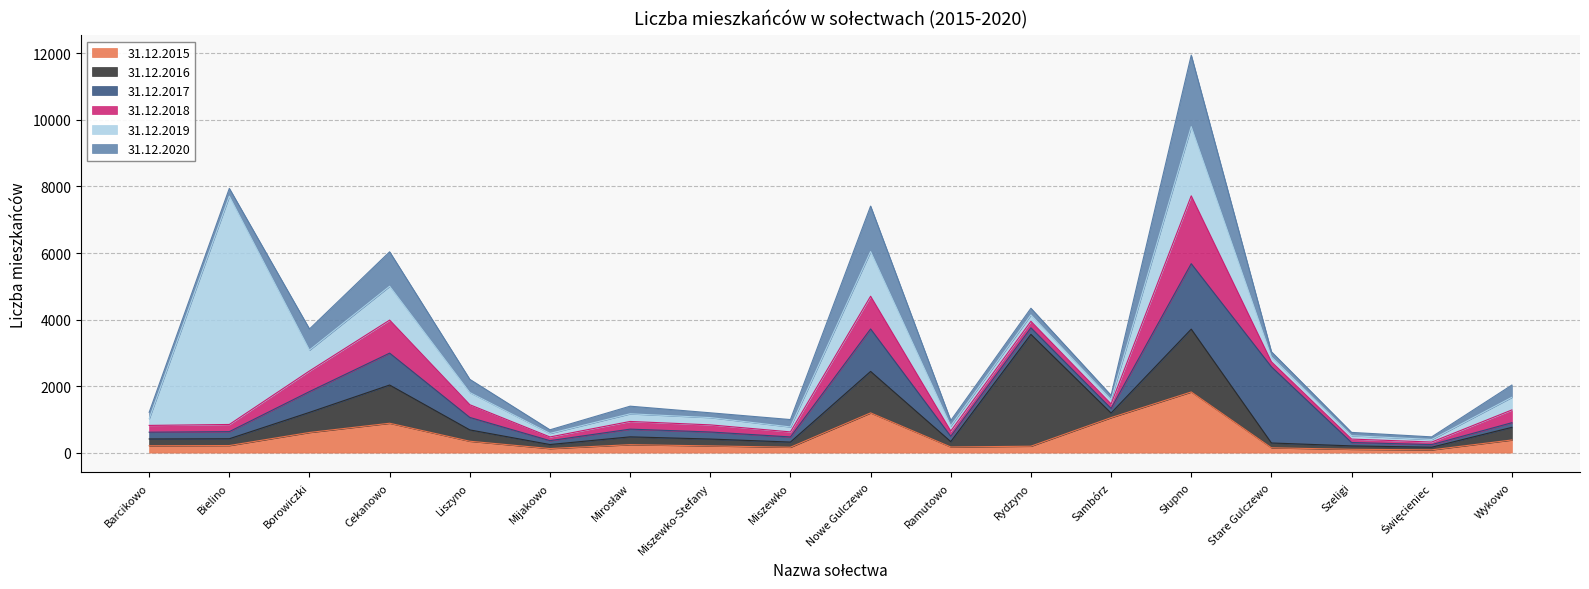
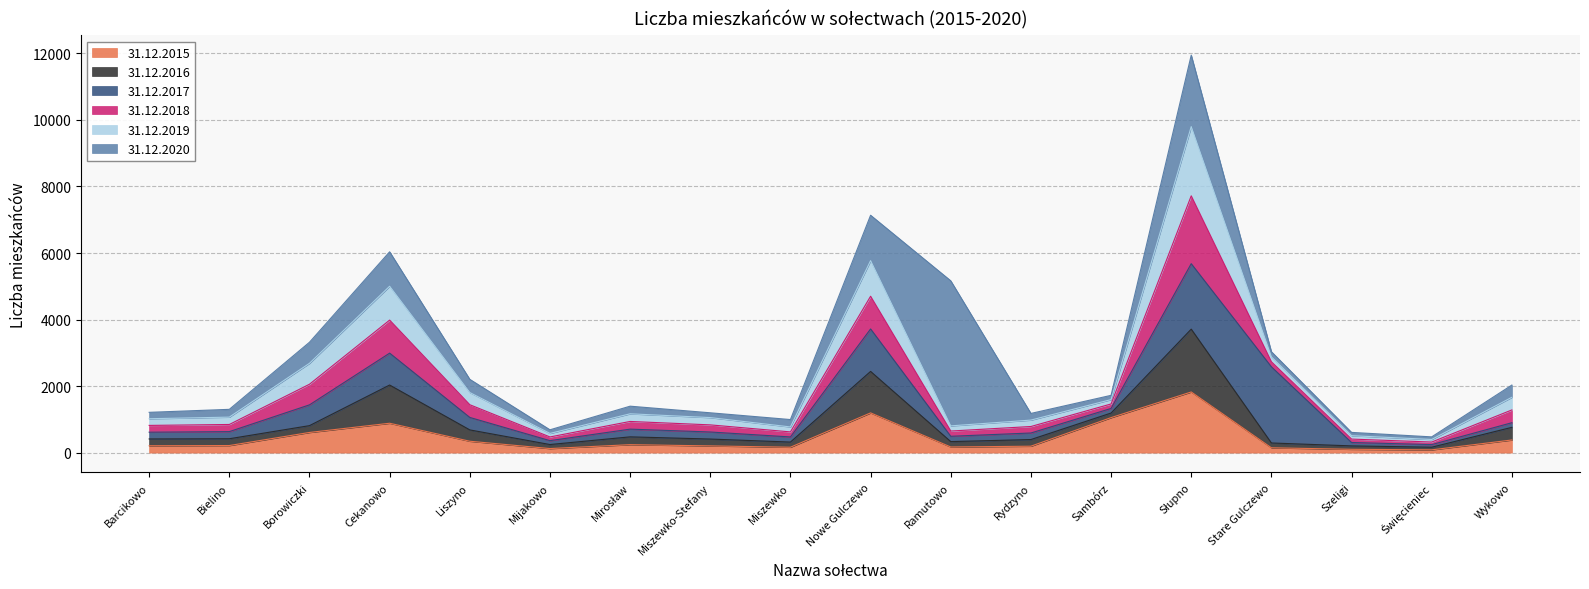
31.12.2019, Bielino: 6900 -> 200
31.12.2016, Borowiczki: 600 -> 200
31.12.2019, Nowe Gulczewo: 1300 -> 1100
31.12.2020, Ramutowo: 200 -> 4400
31.12.2016, Rydzyno: 3400 -> 200
